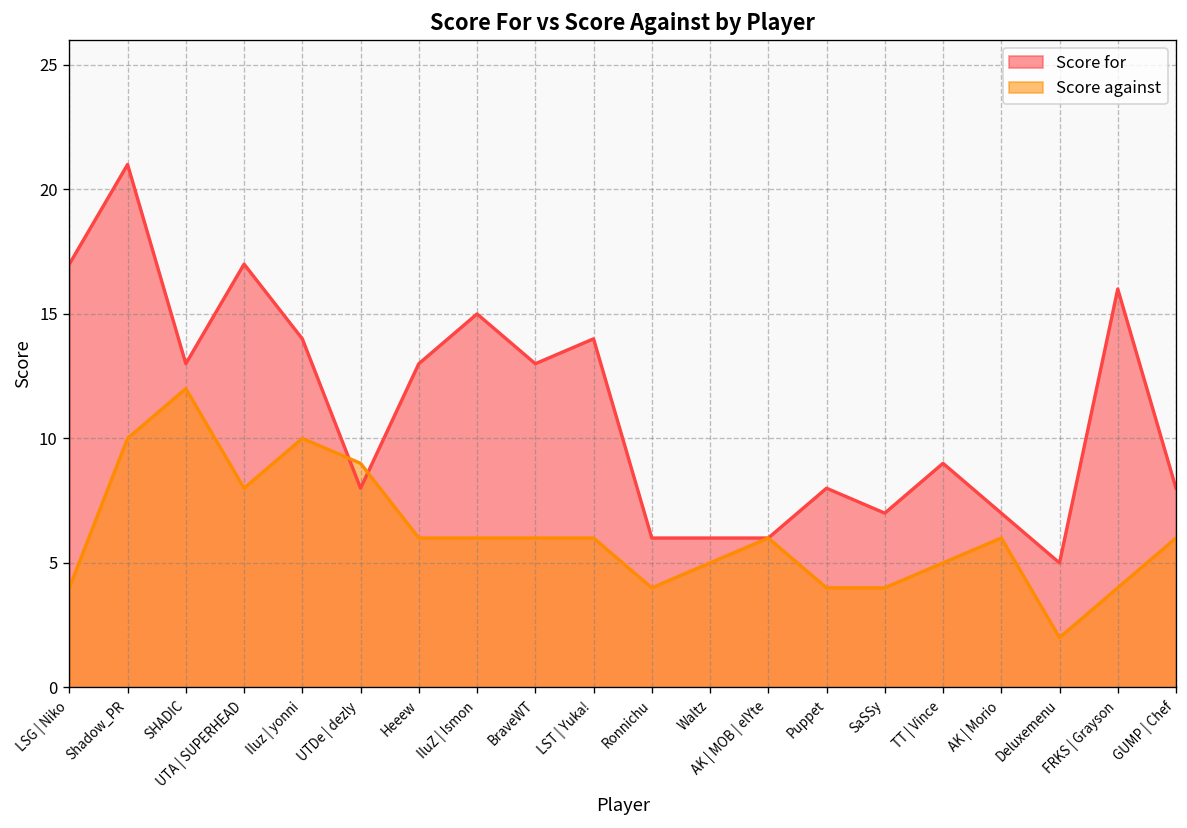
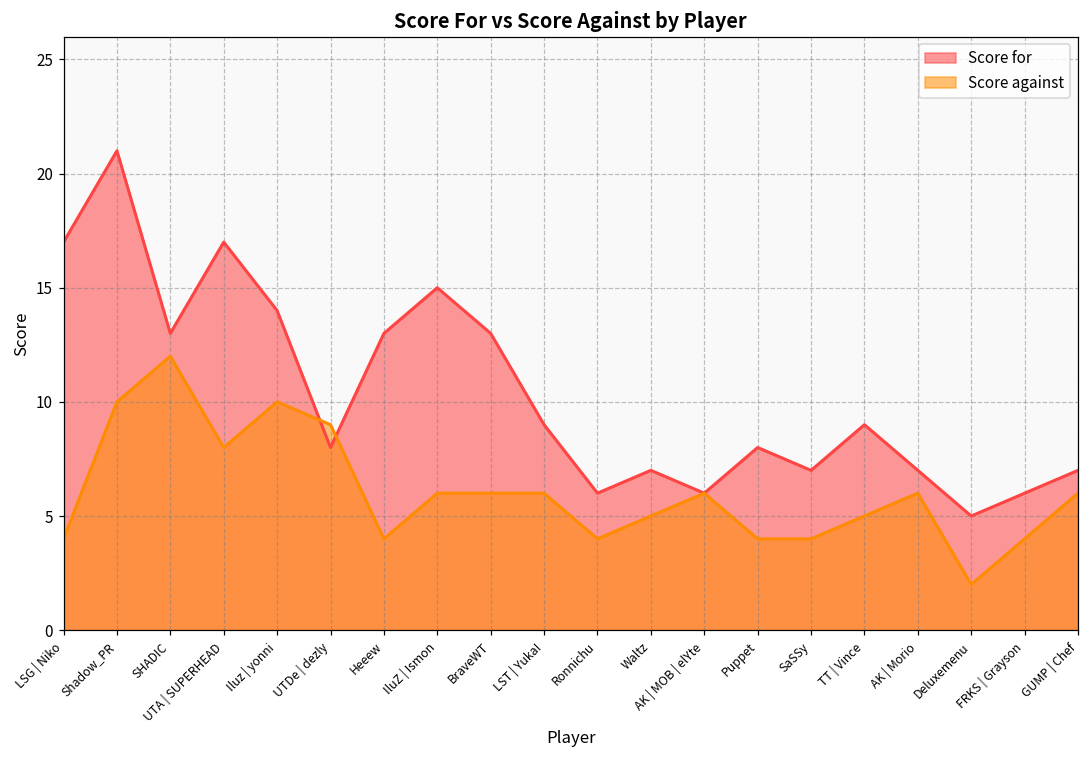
Score against, Heeew: 6 -> 4
Score for, LST | Yuka!: 14 -> 9
Score for, Waltz: 6 -> 7
Score for, FRKS | Grayson: 16 -> 6
Score for, GUMP | Chef: 8 -> 7
